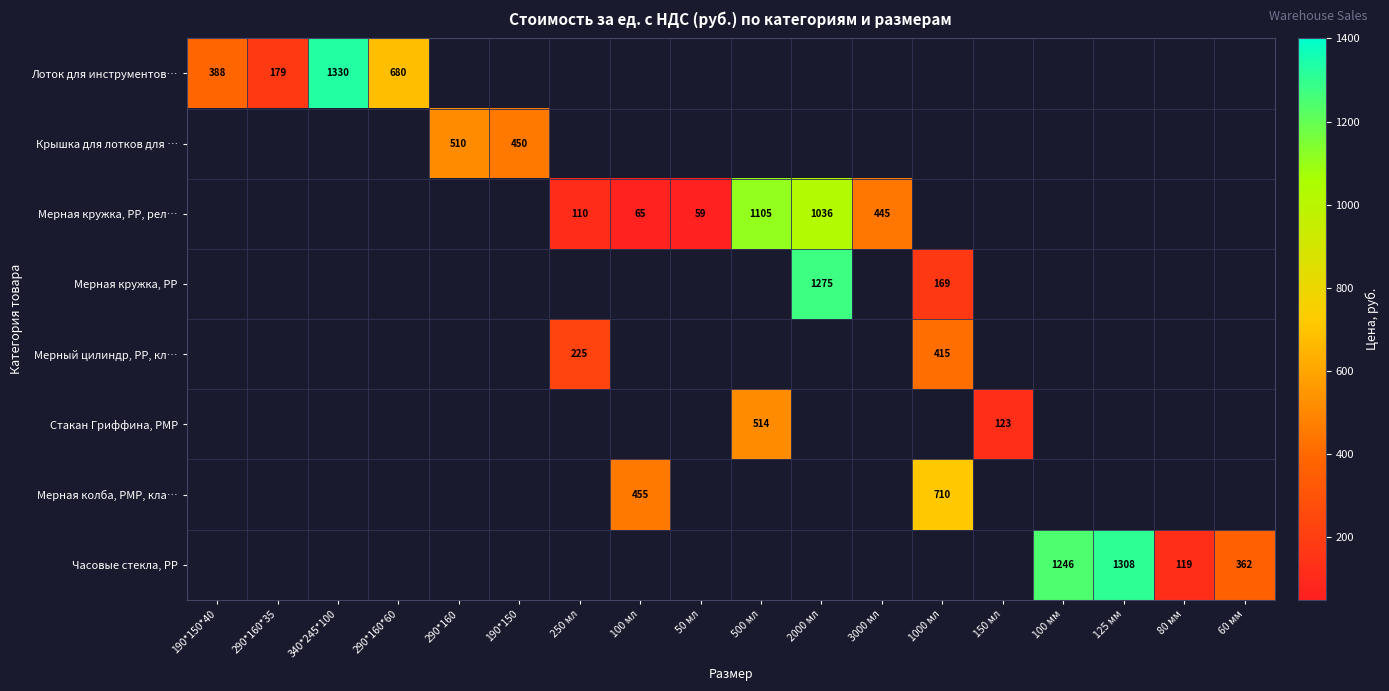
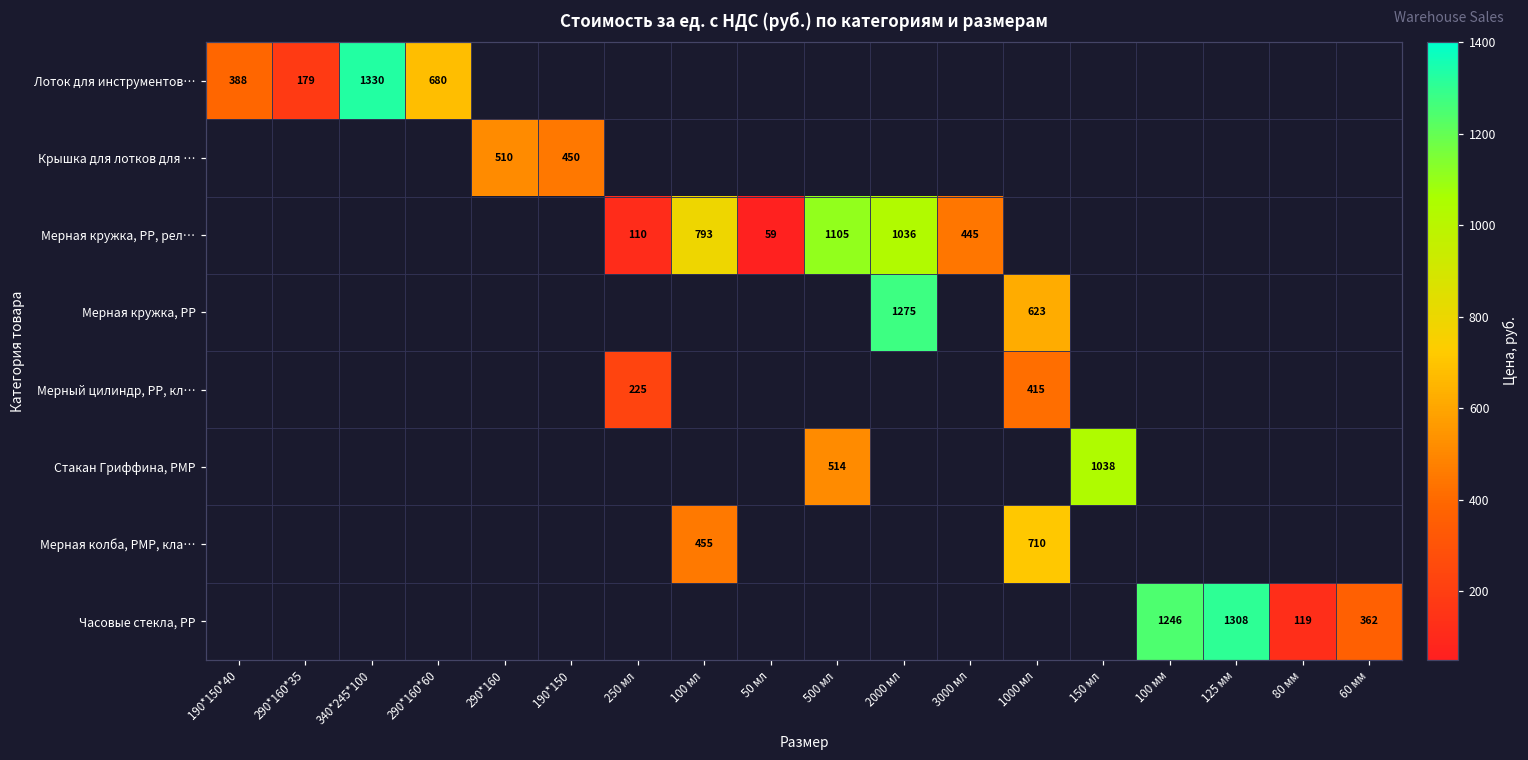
Мерная кружка, РР, рел…, 100 мл: 65 -> 793
Мерная кружка, РР, 1000 мл: 169 -> 623
Стакан Гриффина, PMP, 150 мл: 123 -> 1038
